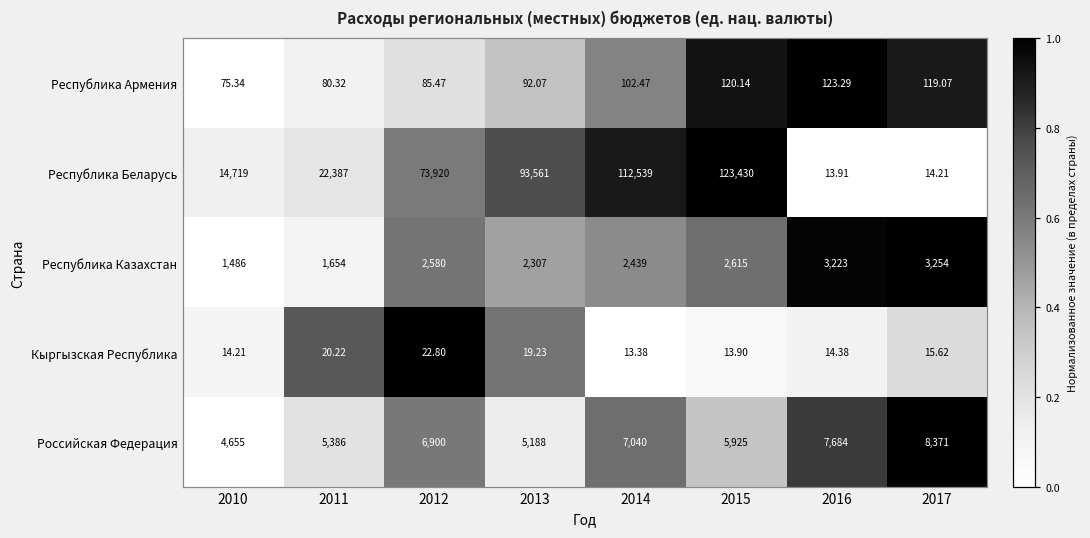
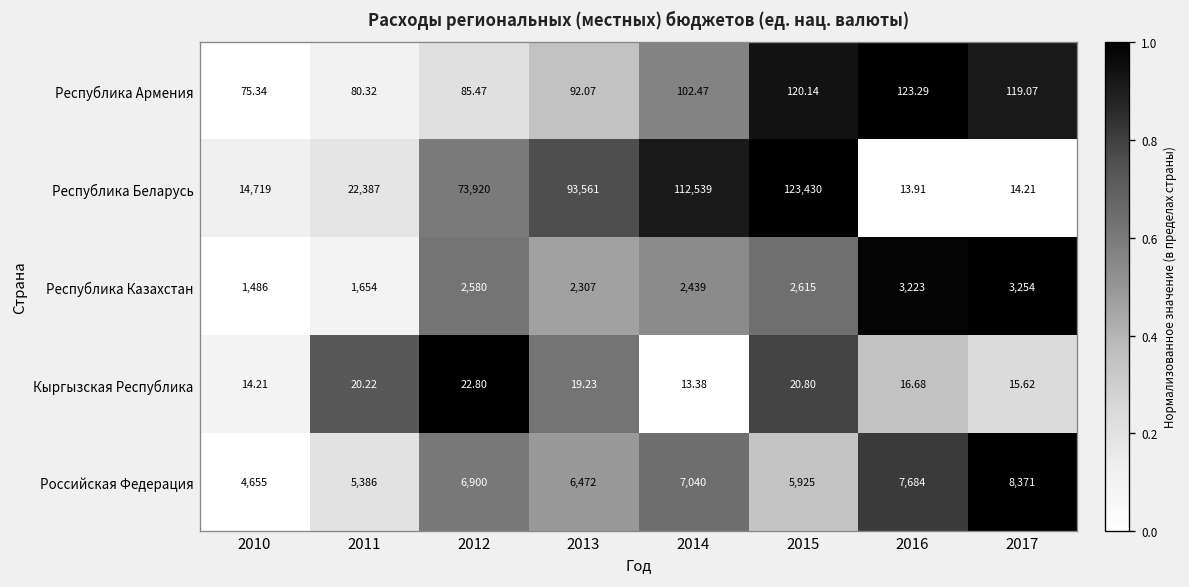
Кыргызская Республика, 2015: 13.90 -> 20.80
Кыргызская Республика, 2016: 14.38 -> 16.68
Российская Федерация, 2013: 5,188 -> 6,472
